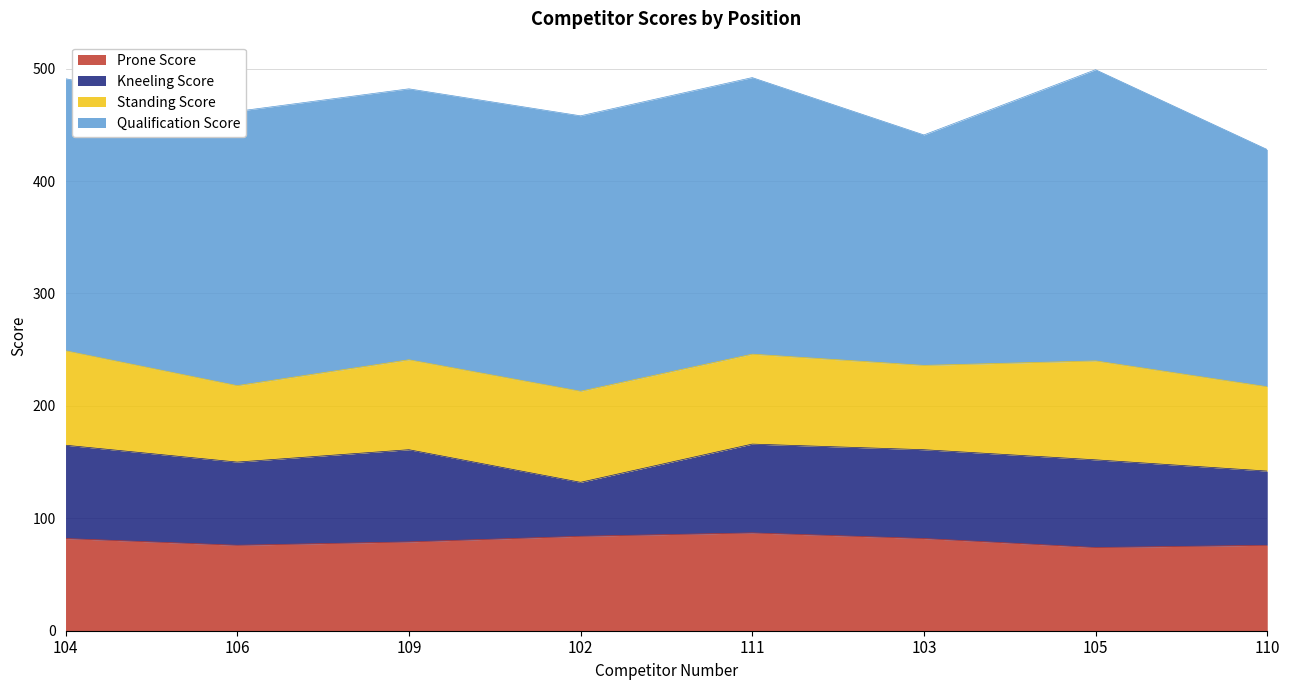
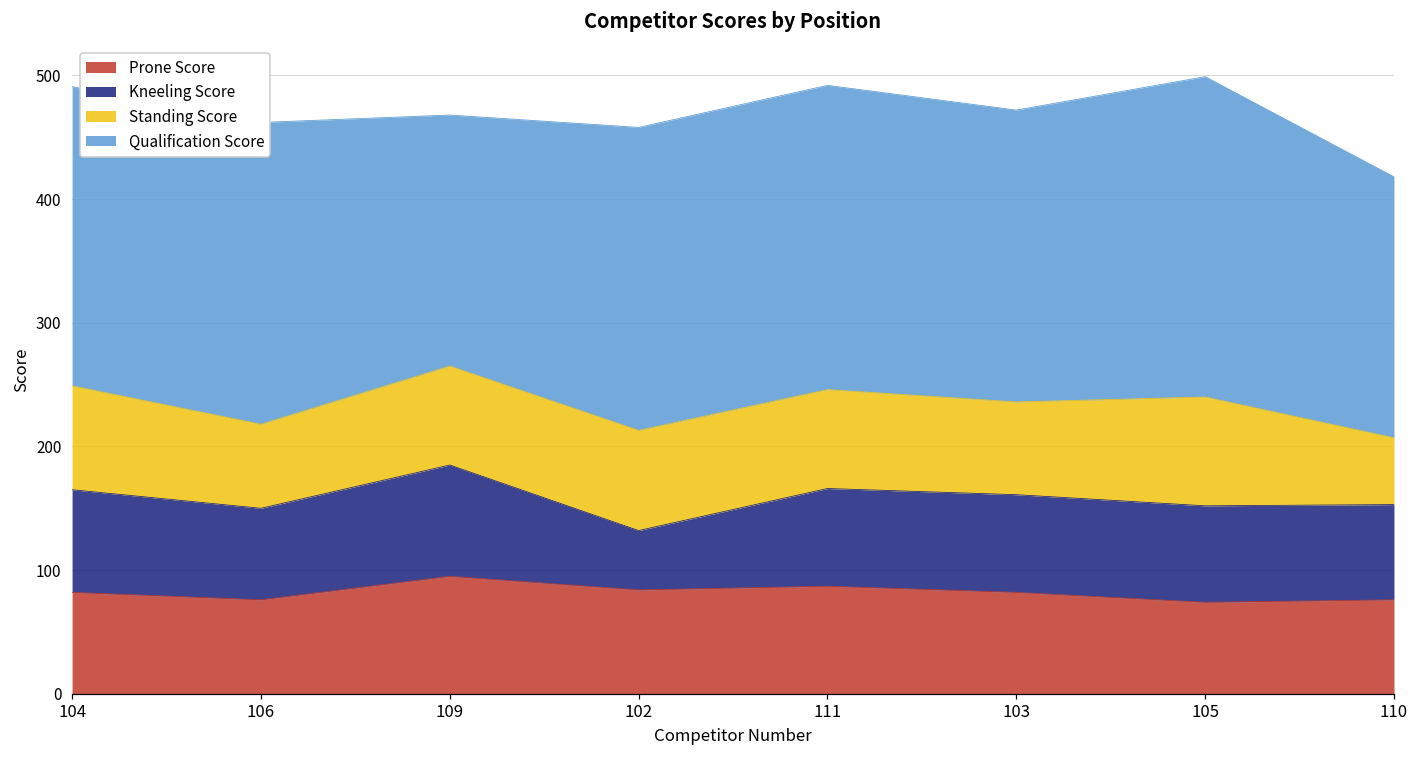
Prone Score, 109: 79 -> 95
Kneeling Score, 109: 82 -> 90
Qualification Score, 109: 241 -> 203
Qualification Score, 103: 205 -> 236
Kneeling Score, 110: 66 -> 77
Standing Score, 110: 75 -> 54
